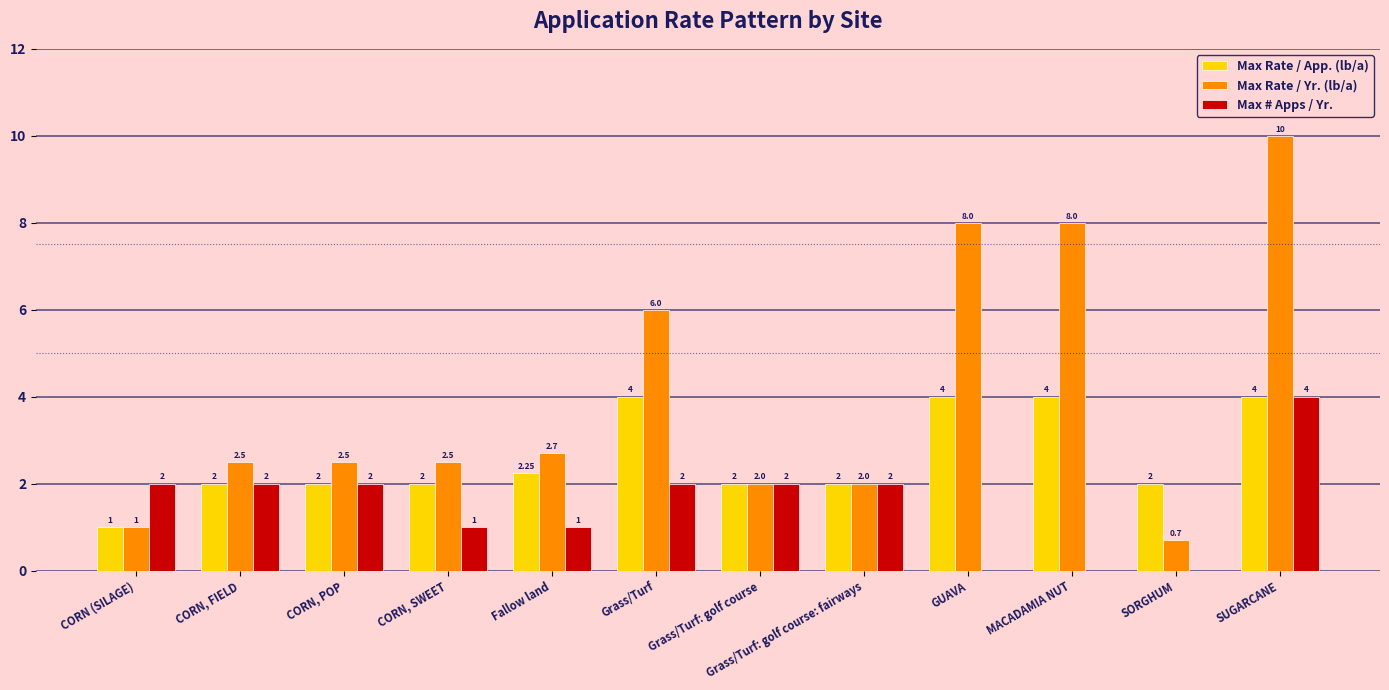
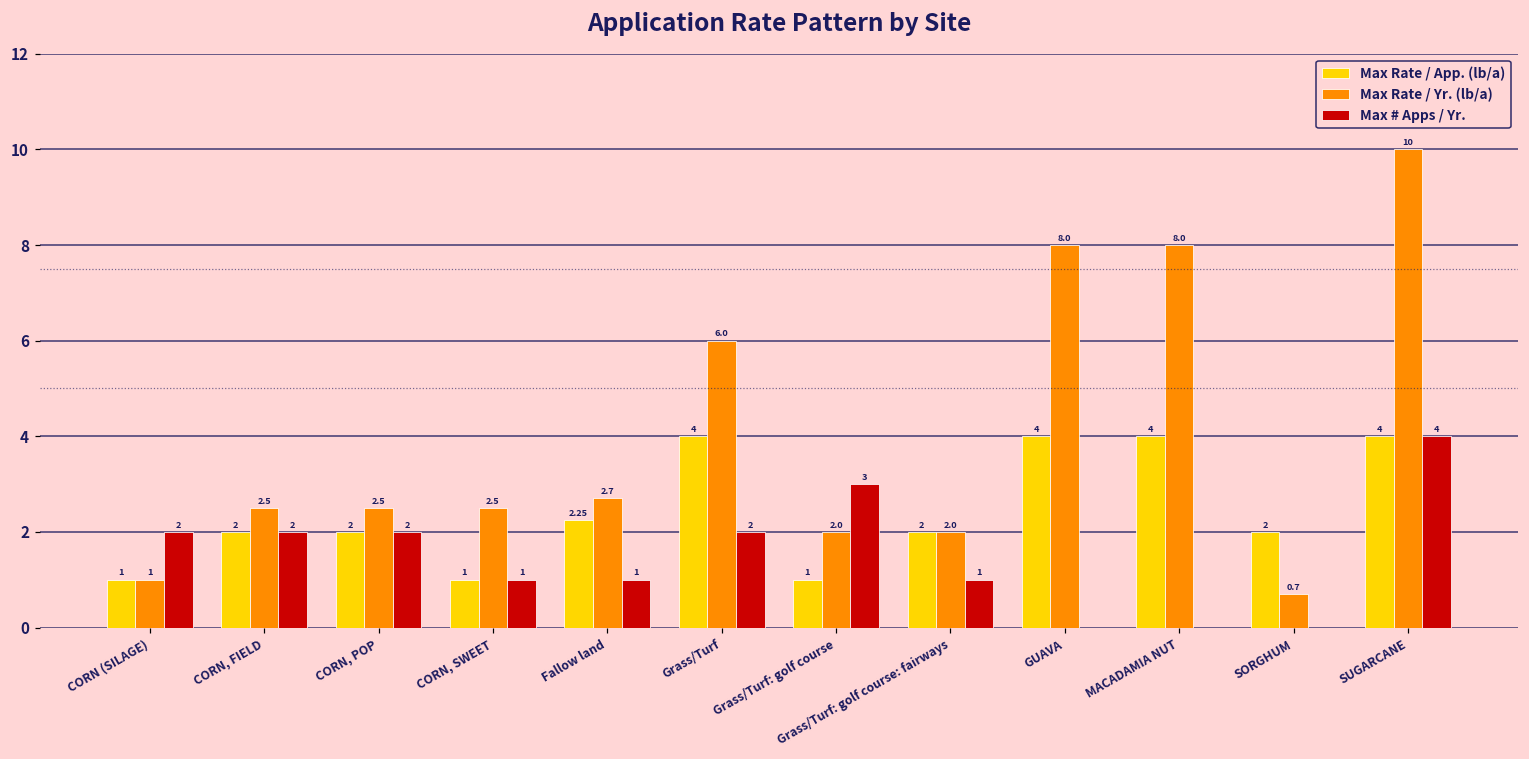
Max Rate / App. (lb/a), CORN, SWEET: 2 -> 1
Max Rate / App. (lb/a), Grass/Turf: golf course: 2 -> 1
Max # Apps / Yr., Grass/Turf: golf course: 2 -> 3
Max # Apps / Yr., Grass/Turf: golf course: fairways: 2 -> 1
